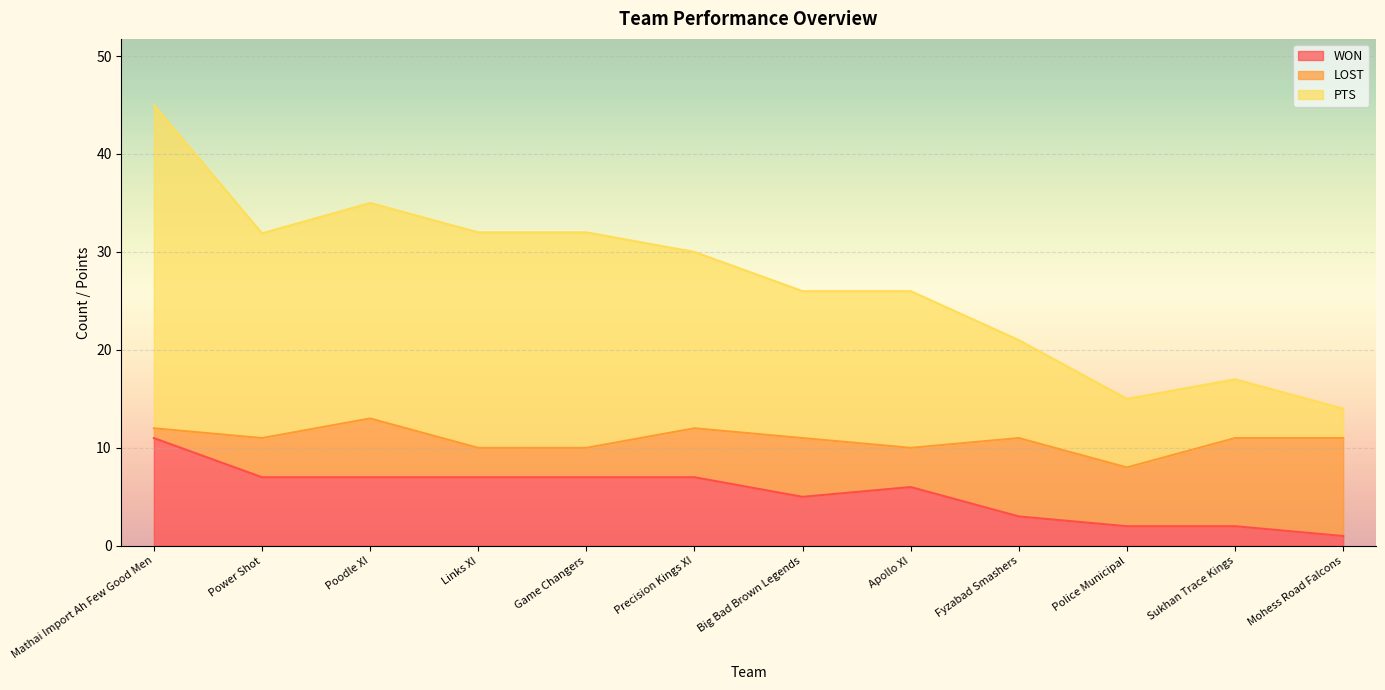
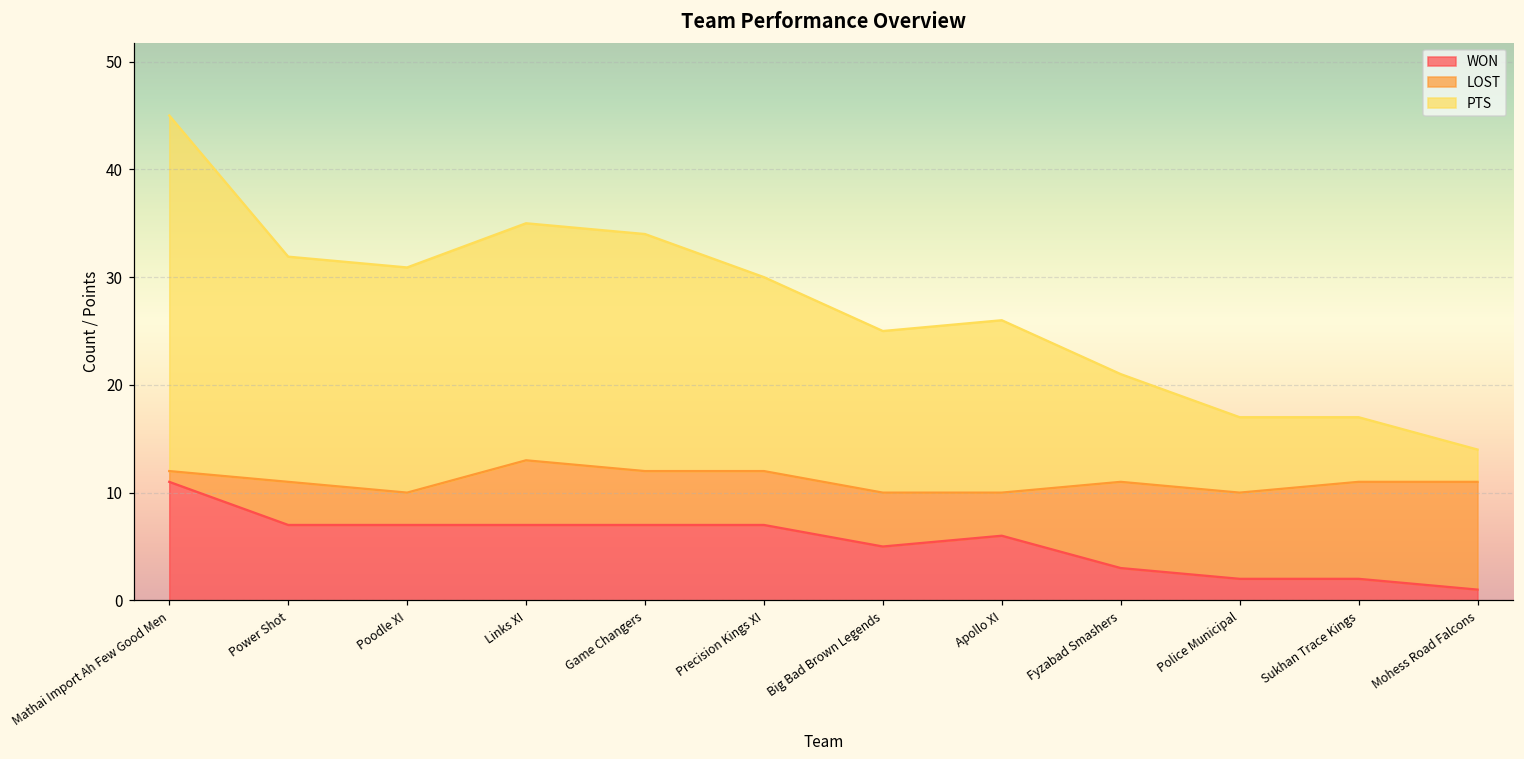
LOST, Poodle XI: 6 -> 3
PTS, Poodle XI: 22 -> 21
LOST, Links XI: 3 -> 6
LOST, Game Changers: 3 -> 5
LOST, Big Bad Brown Legends: 6 -> 5
LOST, Police Municipal: 6 -> 8
